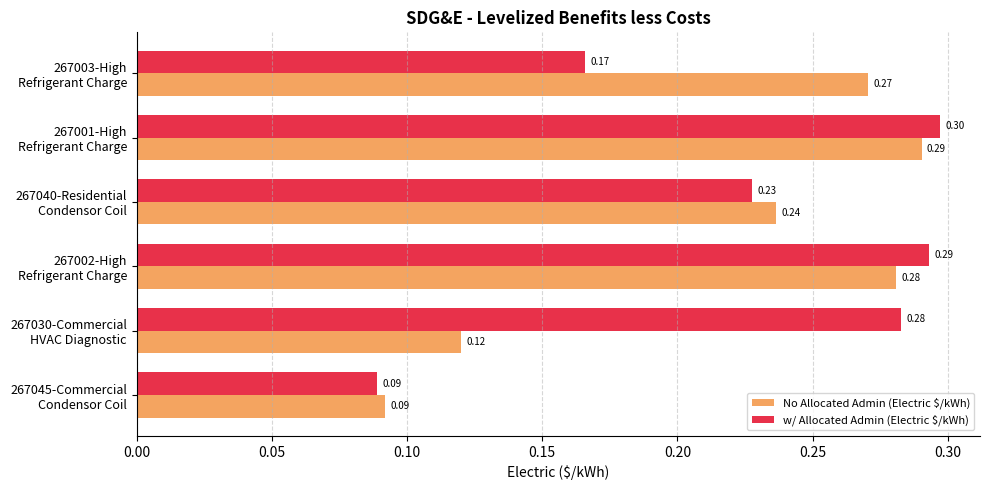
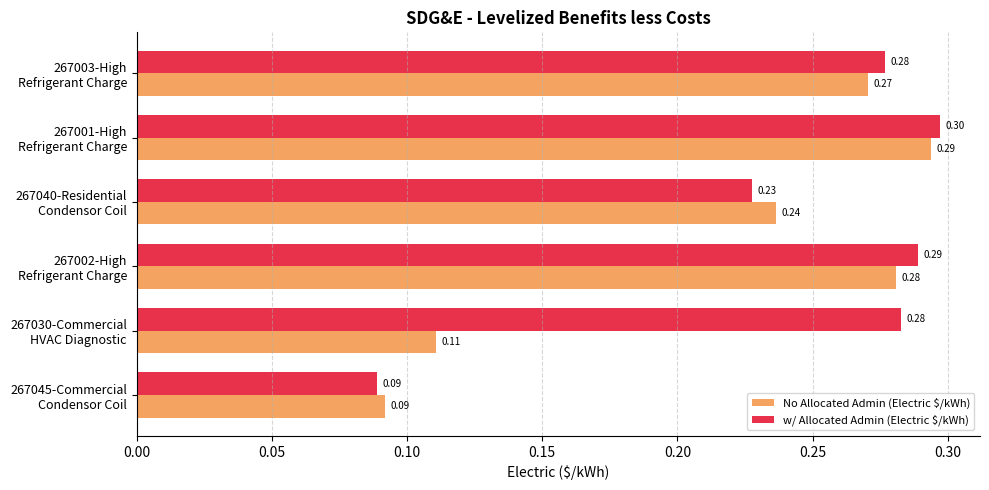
w/ Allocated Admin (Electric $/kWh), 267003-High Refrigerant Charge: 0.17 -> 0.28
No Allocated Admin (Electric $/kWh), 267001-High Refrigerant Charge: 0.290 -> 0.294
w/ Allocated Admin (Electric $/kWh), 267002-High Refrigerant Charge: 0.293 -> 0.289
No Allocated Admin (Electric $/kWh), 267030-Commercial HVAC Diagnostic: 0.12 -> 0.11
